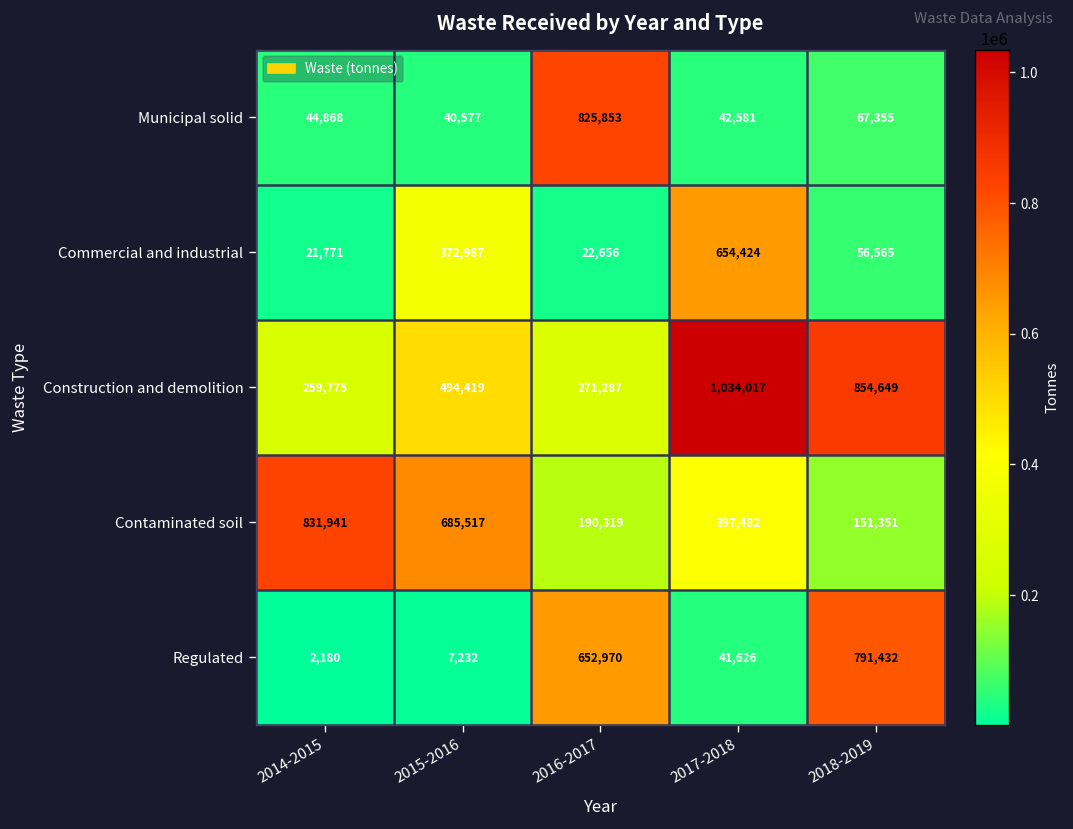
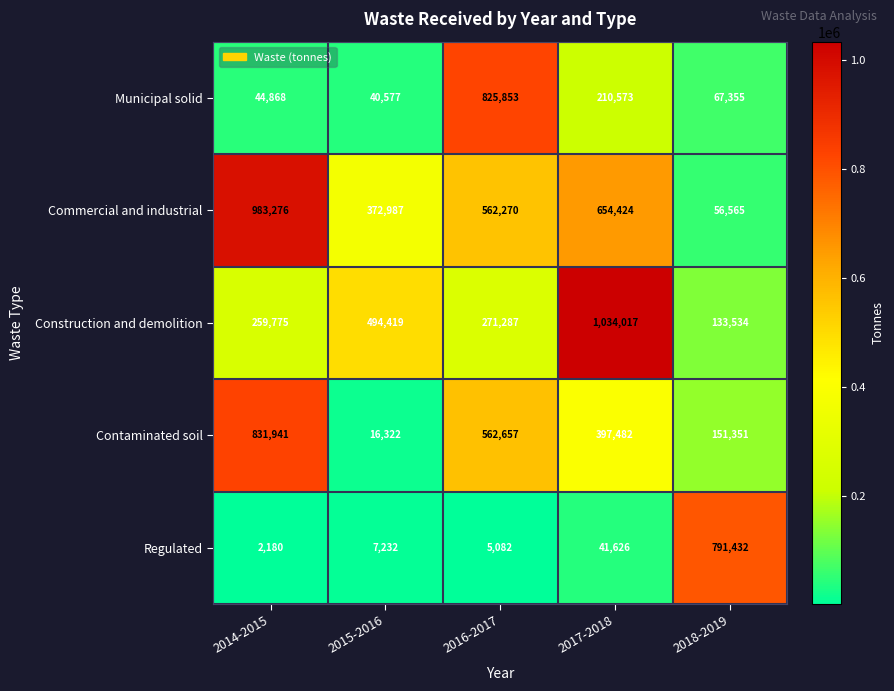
Municipal solid, 2017-2018: 42,581 -> 210,573
Commercial and industrial, 2014-2015: 21,771 -> 983,276
Commercial and industrial, 2016-2017: 22,656 -> 562,270
Construction and demolition, 2018-2019: 854,649 -> 133,534
Contaminated soil, 2015-2016: 685,517 -> 16,322
Contaminated soil, 2016-2017: 190,319 -> 562,657
Regulated, 2016-2017: 652,970 -> 5,082
